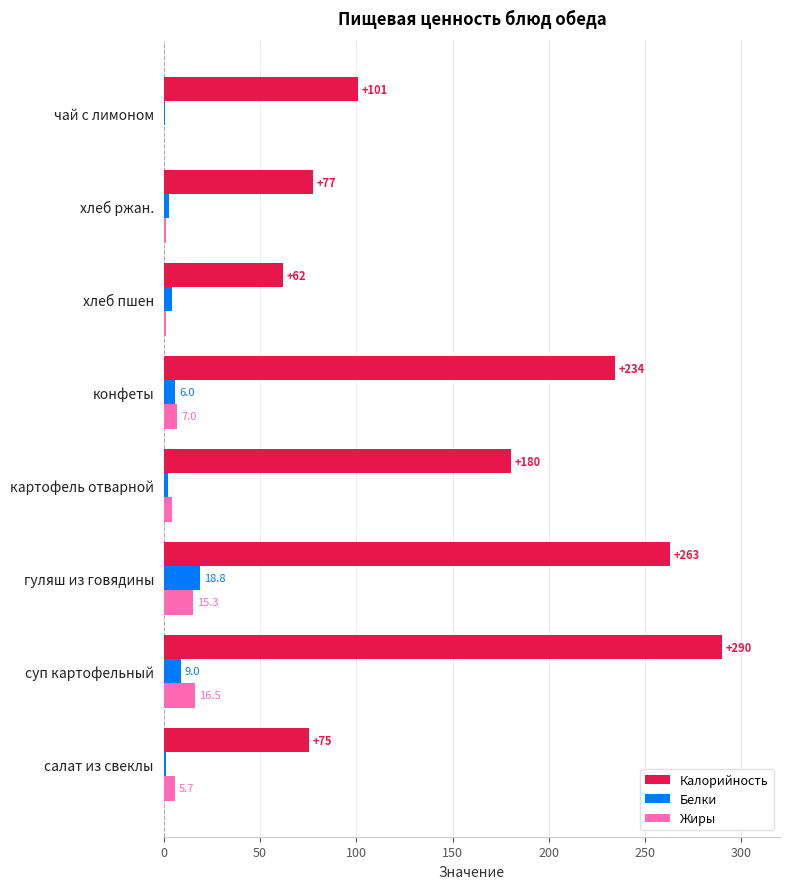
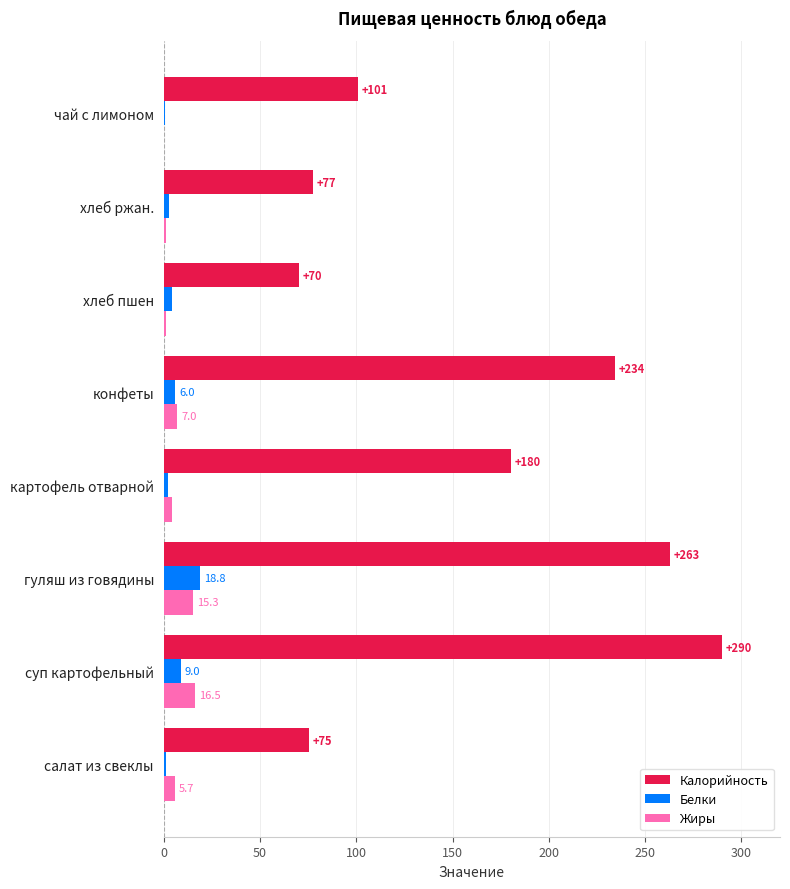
Калорийность, хлеб пшен: +62 -> +70
